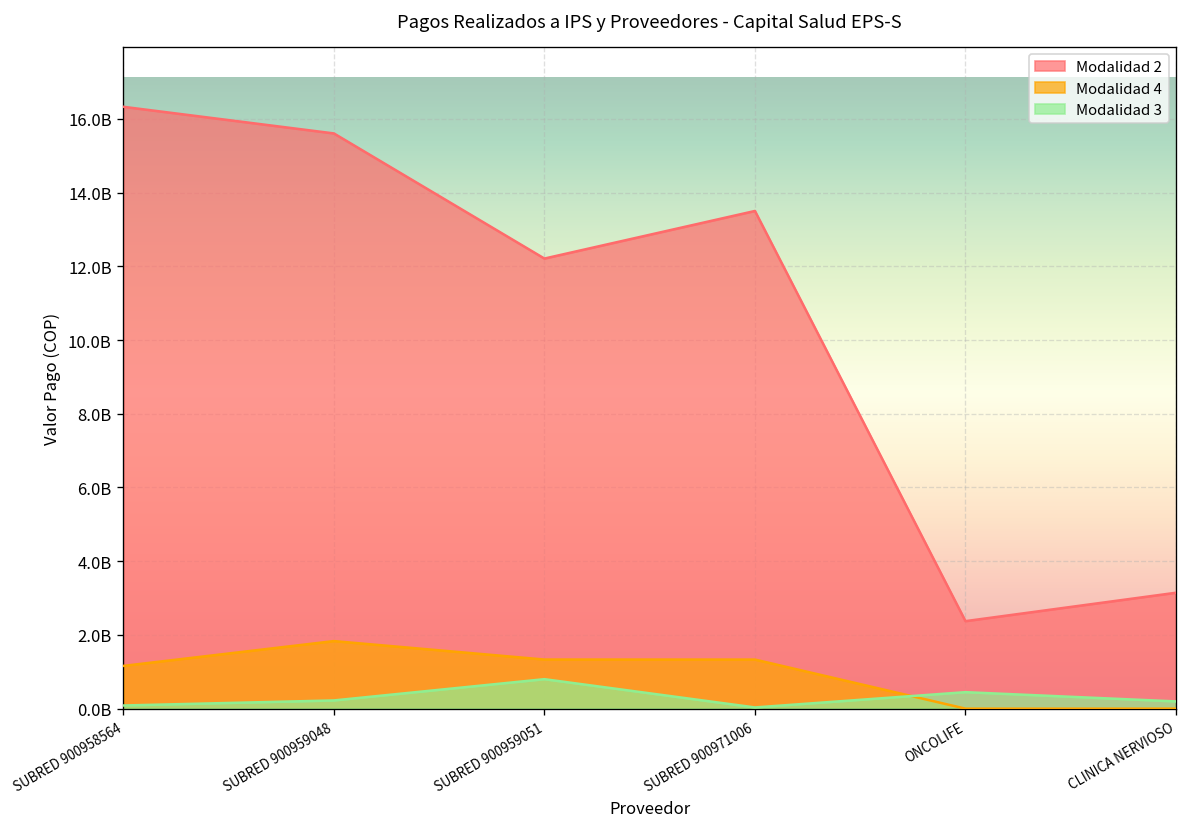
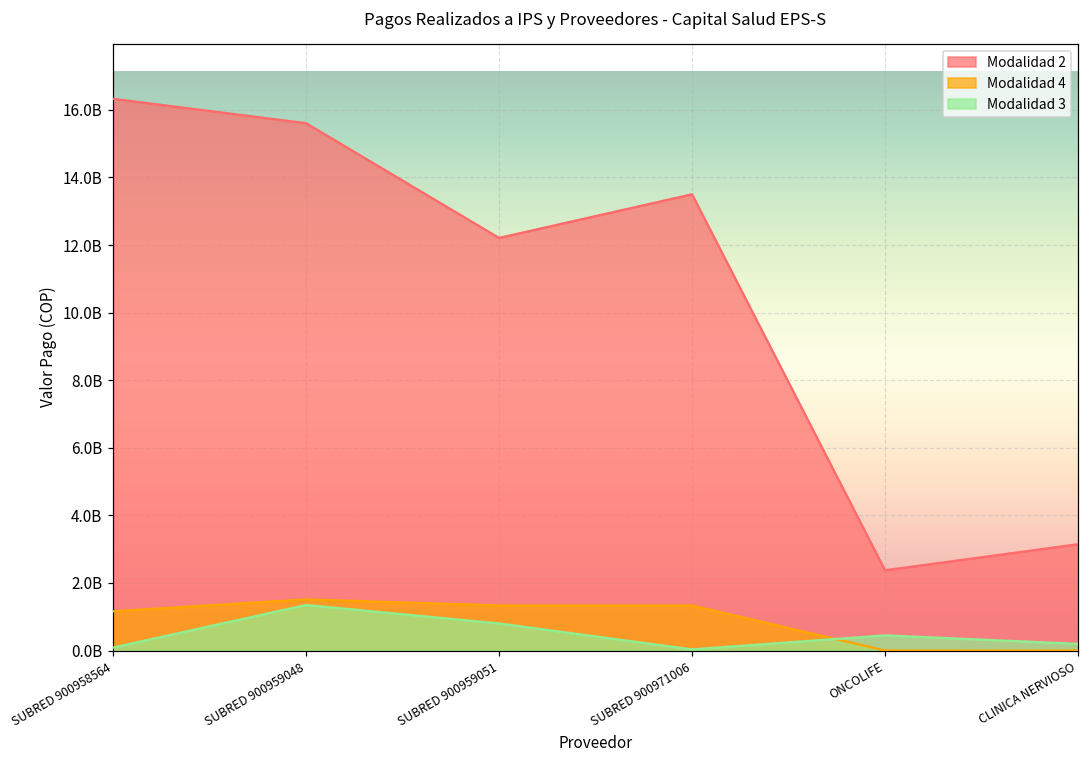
Modalidad 4, SUBRED 900959048: 1800000000 -> 1500000000
Modalidad 3, SUBRED 900959048: 200000000 -> 1300000000
